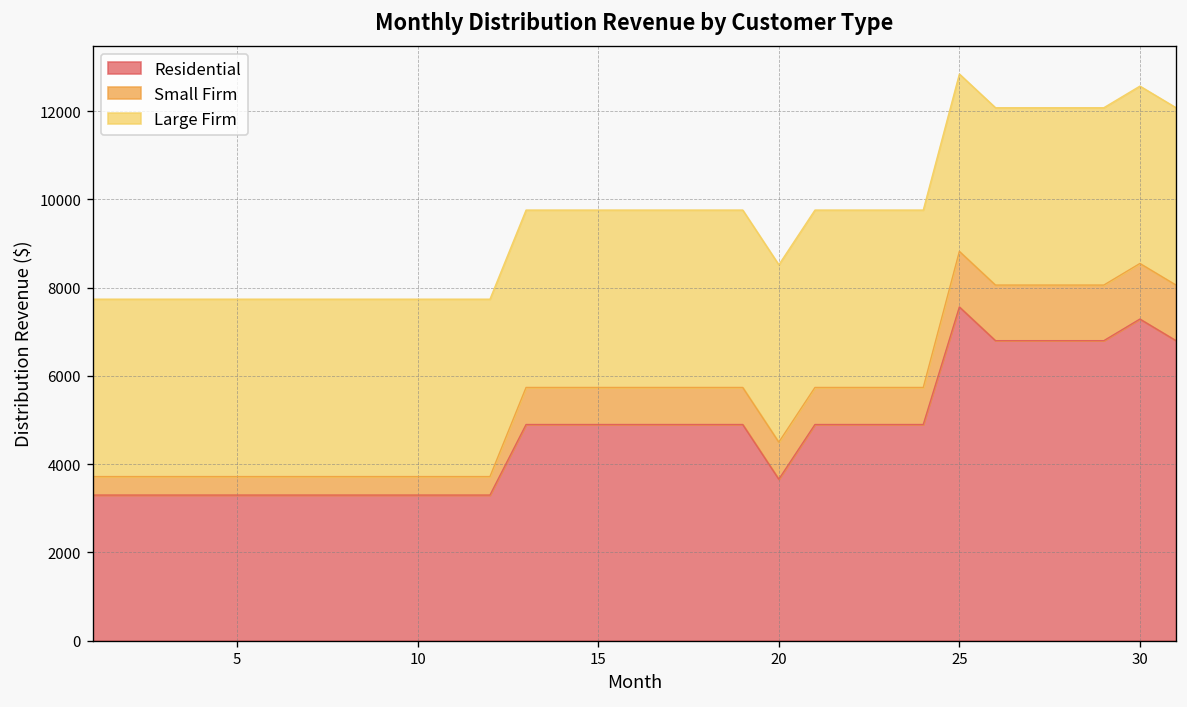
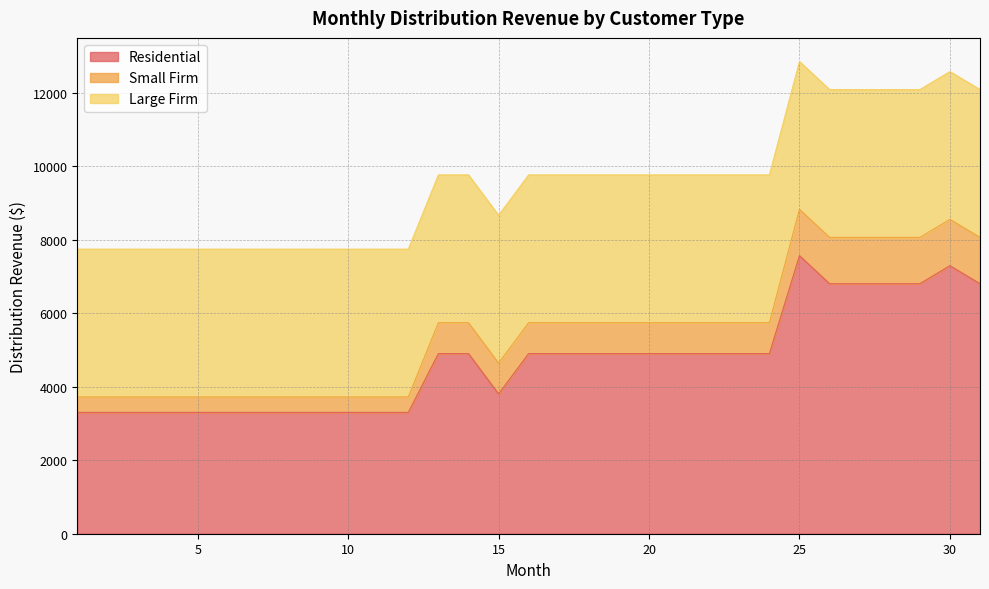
Residential, 15: 4900 -> 3800
Residential, 20: 3700 -> 4900
